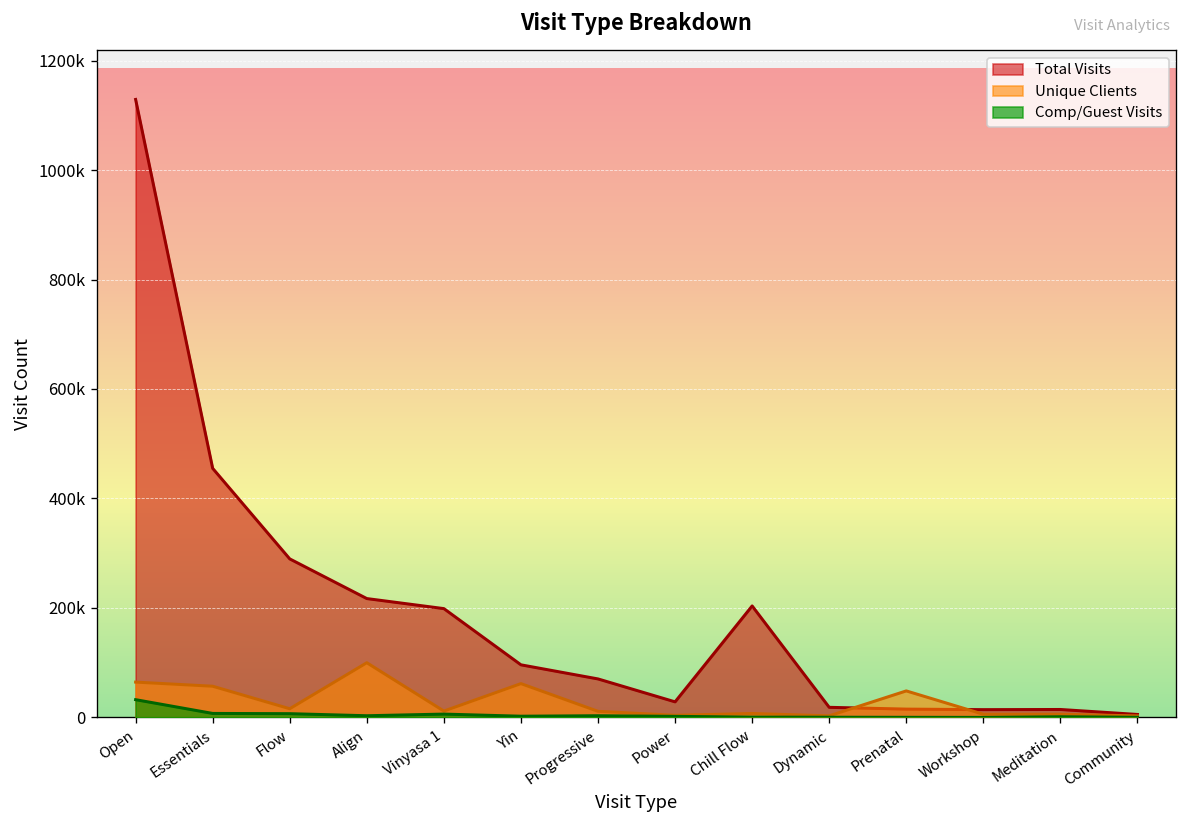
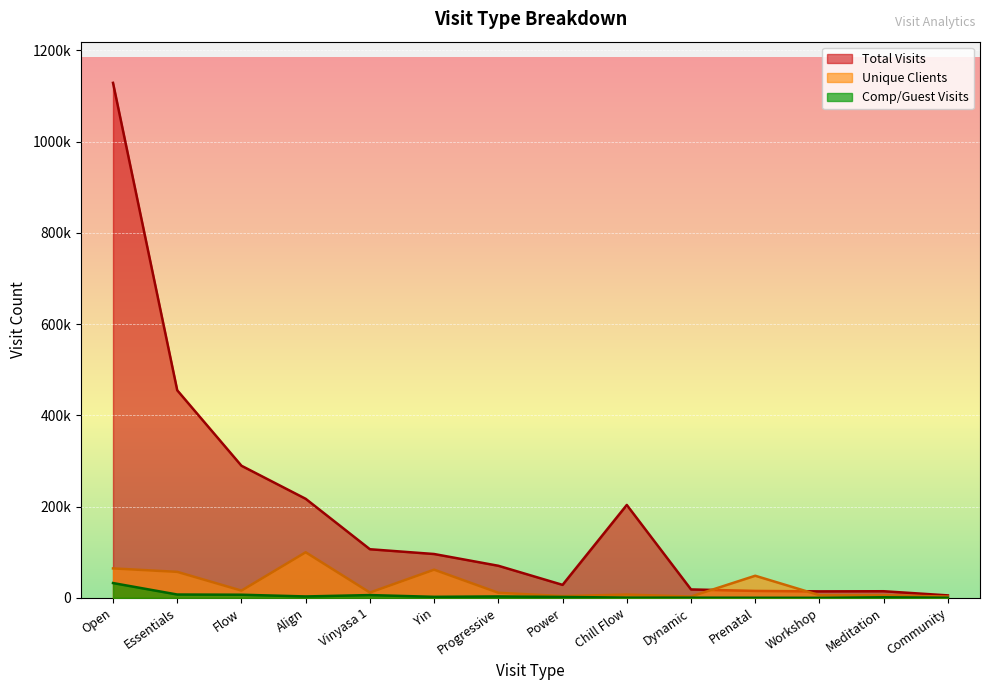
Total Visits, Vinyasa 1: 200000 -> 110000
